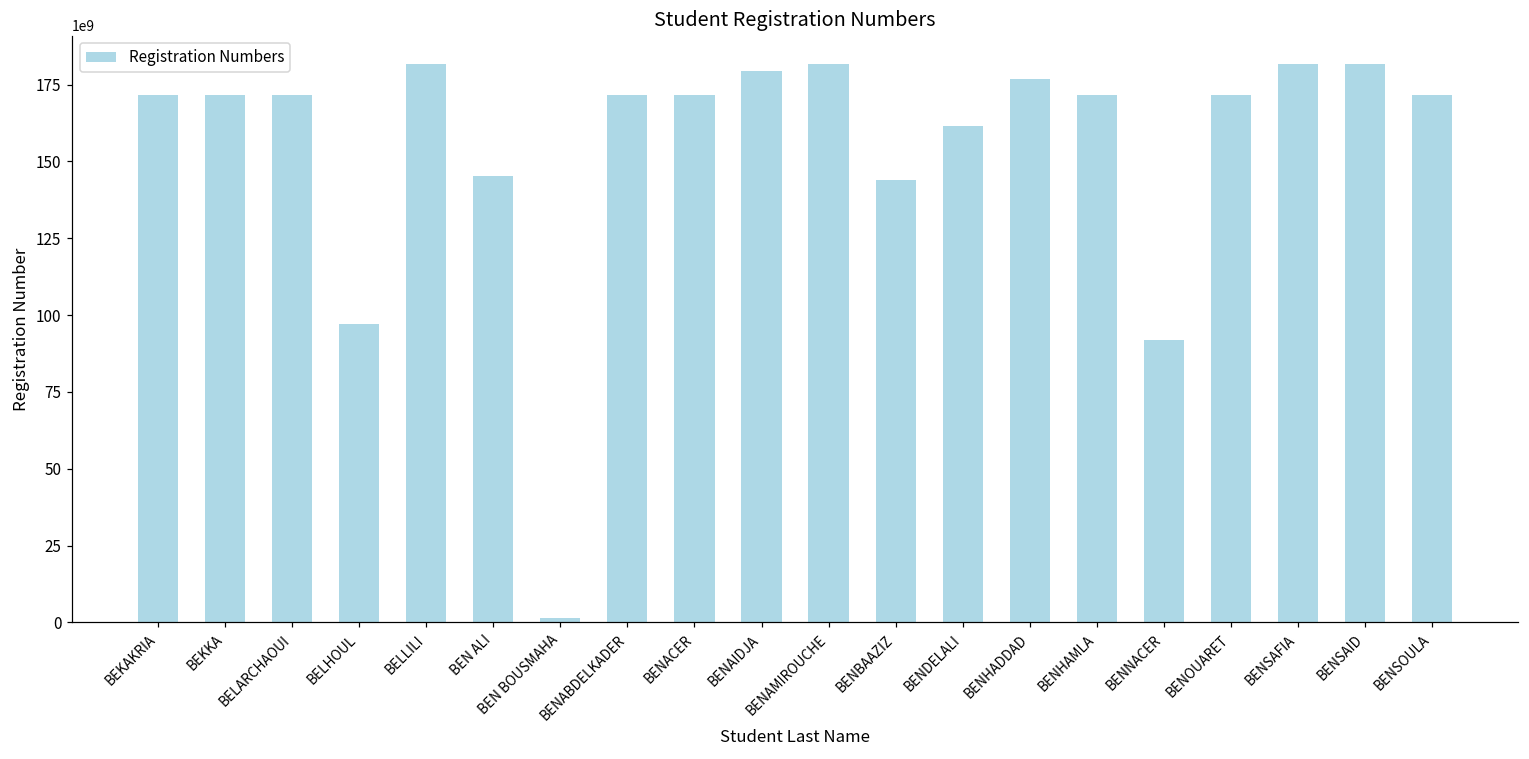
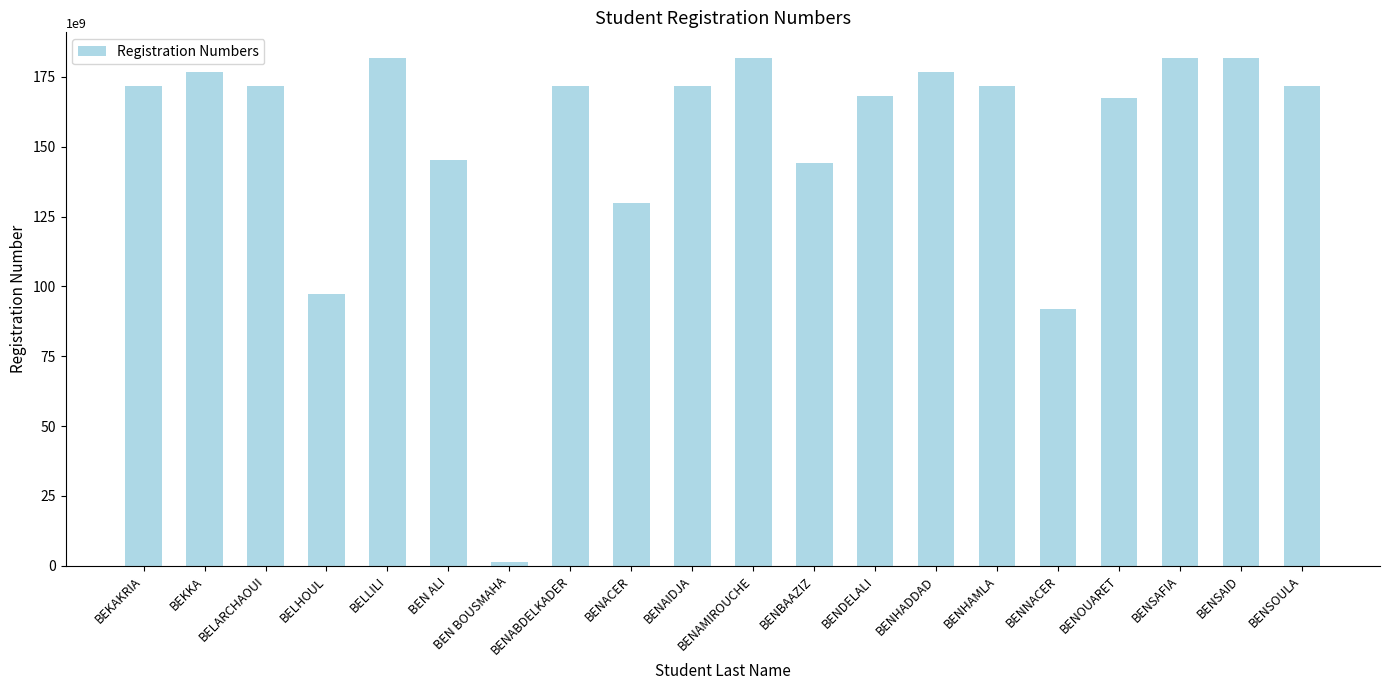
BEKKA: 172000000000 -> 177000000000
BENACER: 172000000000 -> 130000000000
BENAIDJA: 180000000000 -> 172000000000
BENDELALI: 162000000000 -> 168000000000
BENOUARET: 172000000000 -> 168000000000
